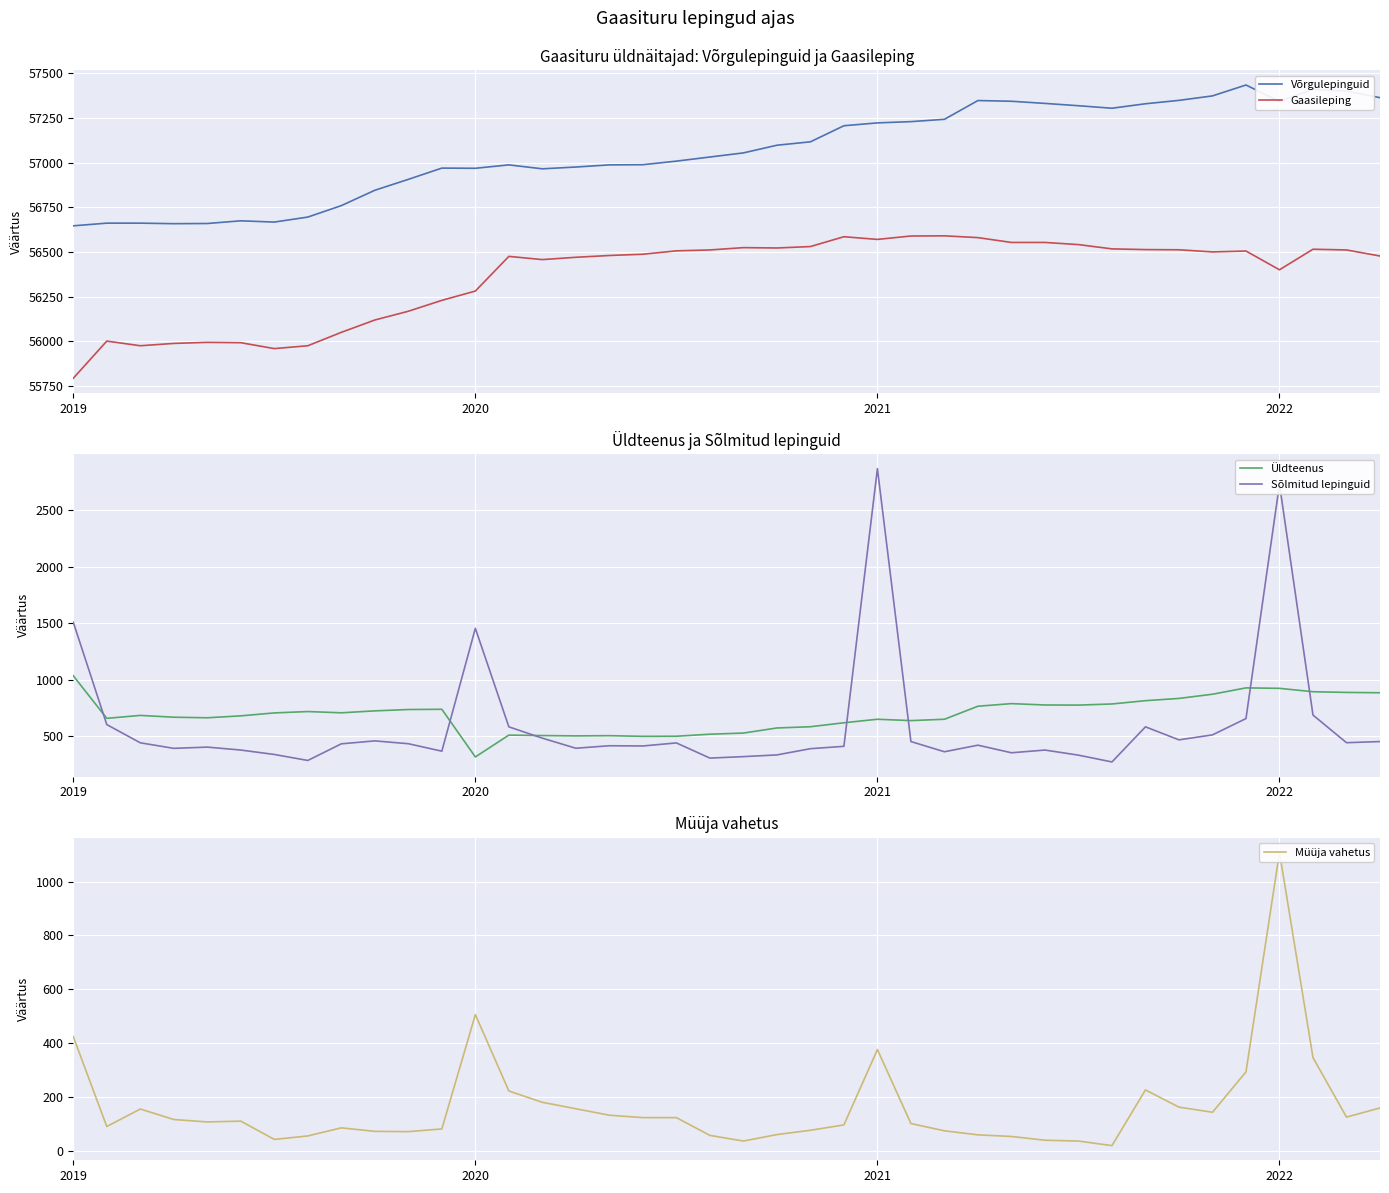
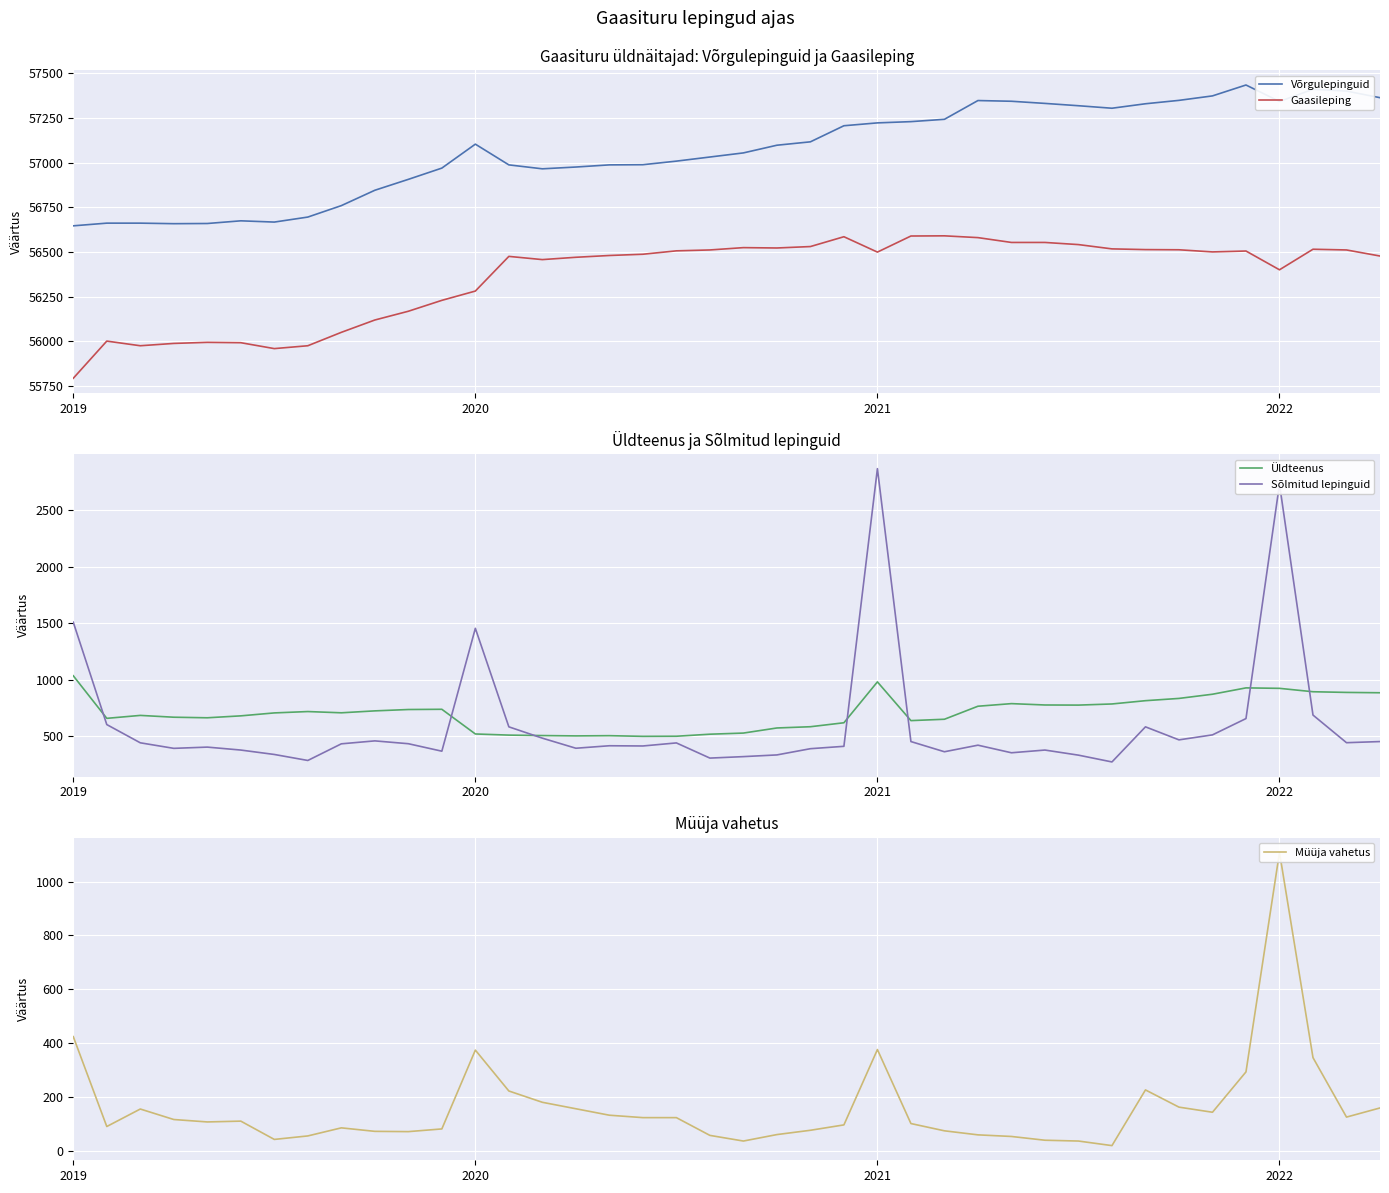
Gaasituru üldnäitajad: Võrgulepinguid ja Gaasileping, Võrgulepinguid, 2020: 56970 -> 57100
Gaasituru üldnäitajad: Võrgulepinguid ja Gaasileping, Gaasileping, 2021: 56570 -> 56500
Üldteenus ja Sõlmitud lepinguid, Üldteenus, 2020: 320 -> 520
Üldteenus ja Sõlmitud lepinguid, Üldteenus, 2021: 650 -> 980
Müüja vahetus, 2020: 510 -> 370
